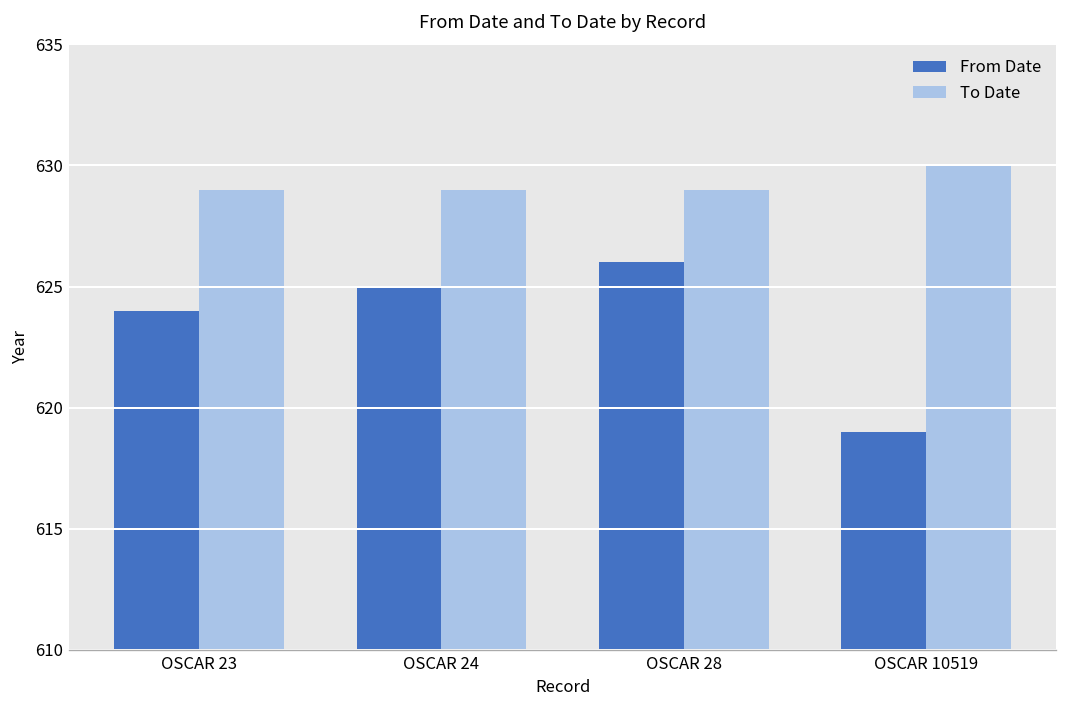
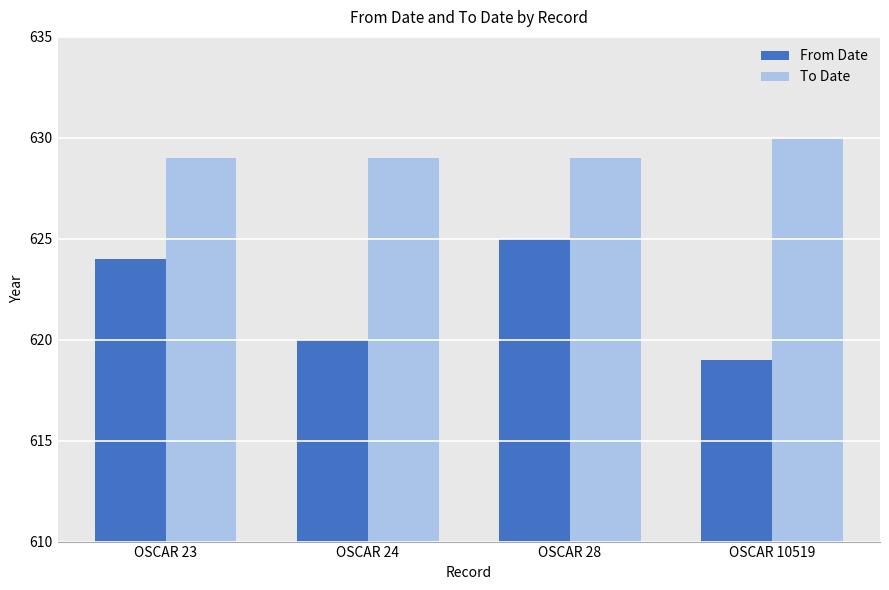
From Date, OSCAR 24: 625 -> 620
From Date, OSCAR 28: 626 -> 625
